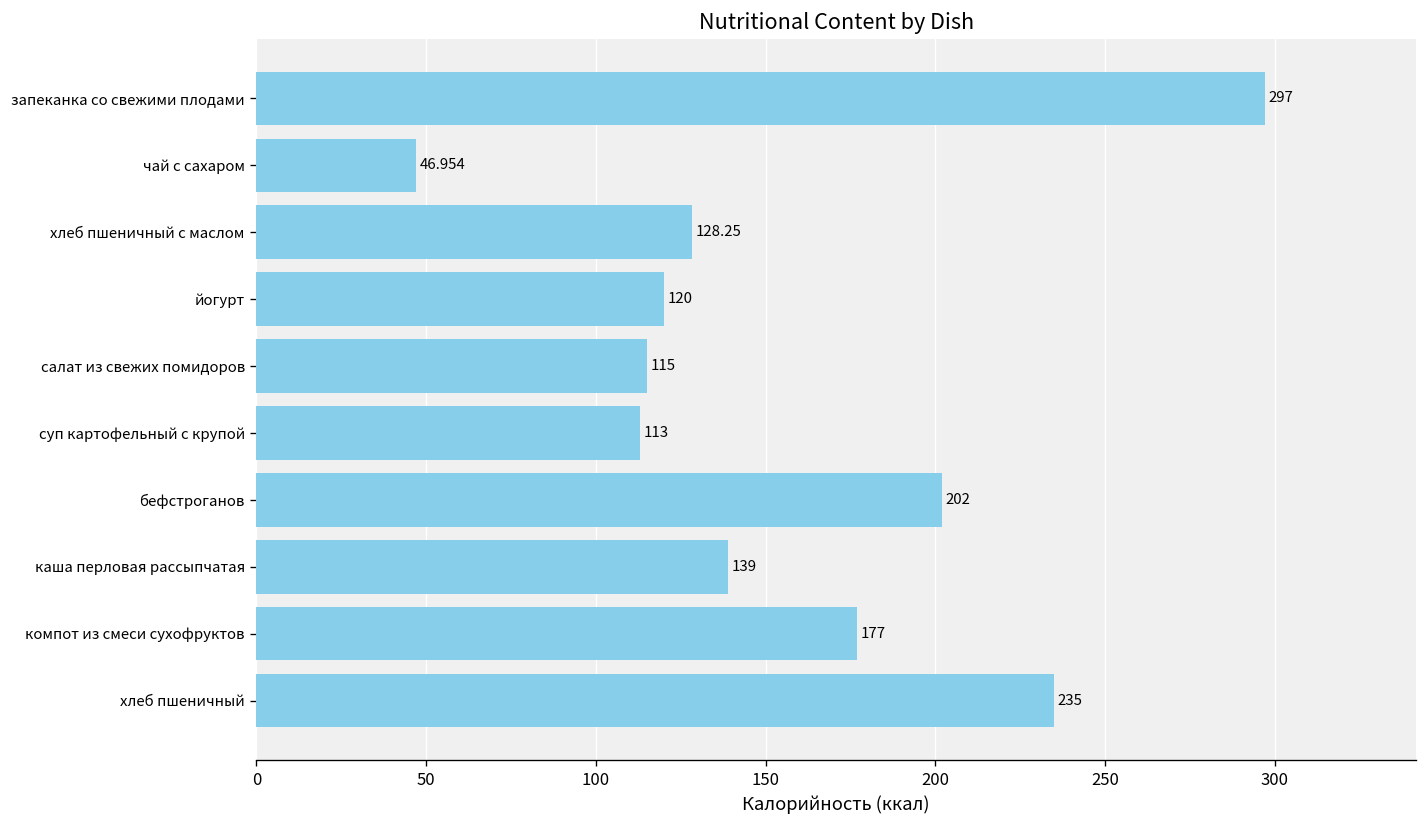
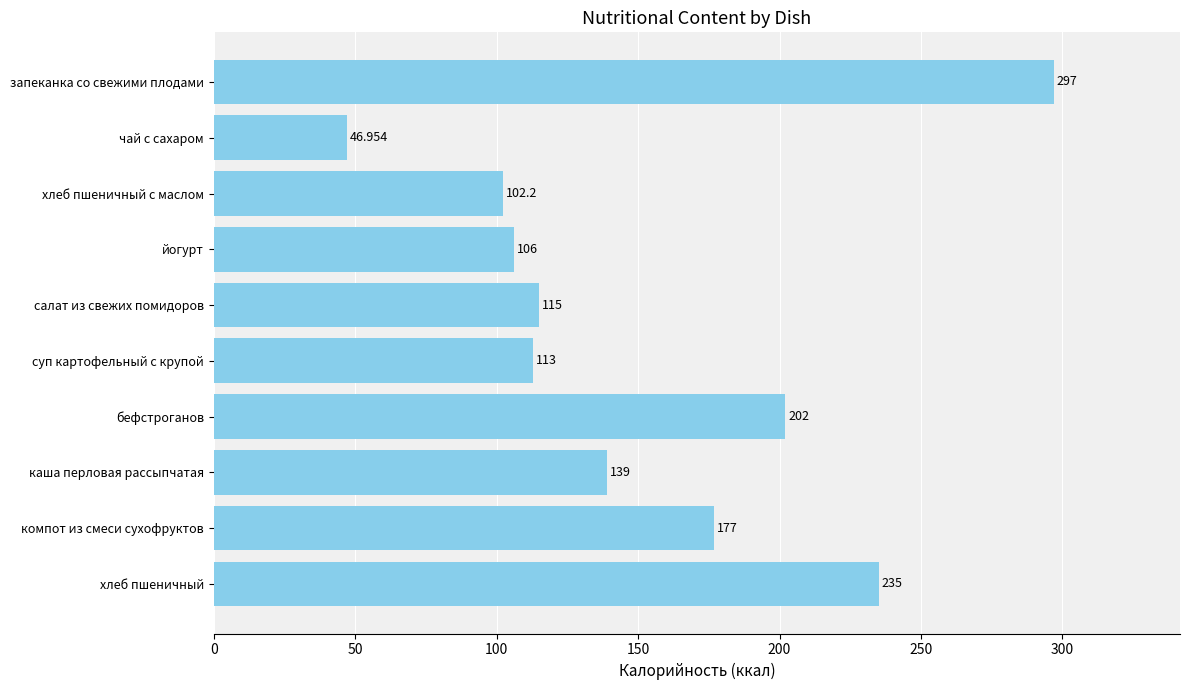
хлеб пшеничный с маслом: 128.25 -> 102.2
йогурт: 120 -> 106
